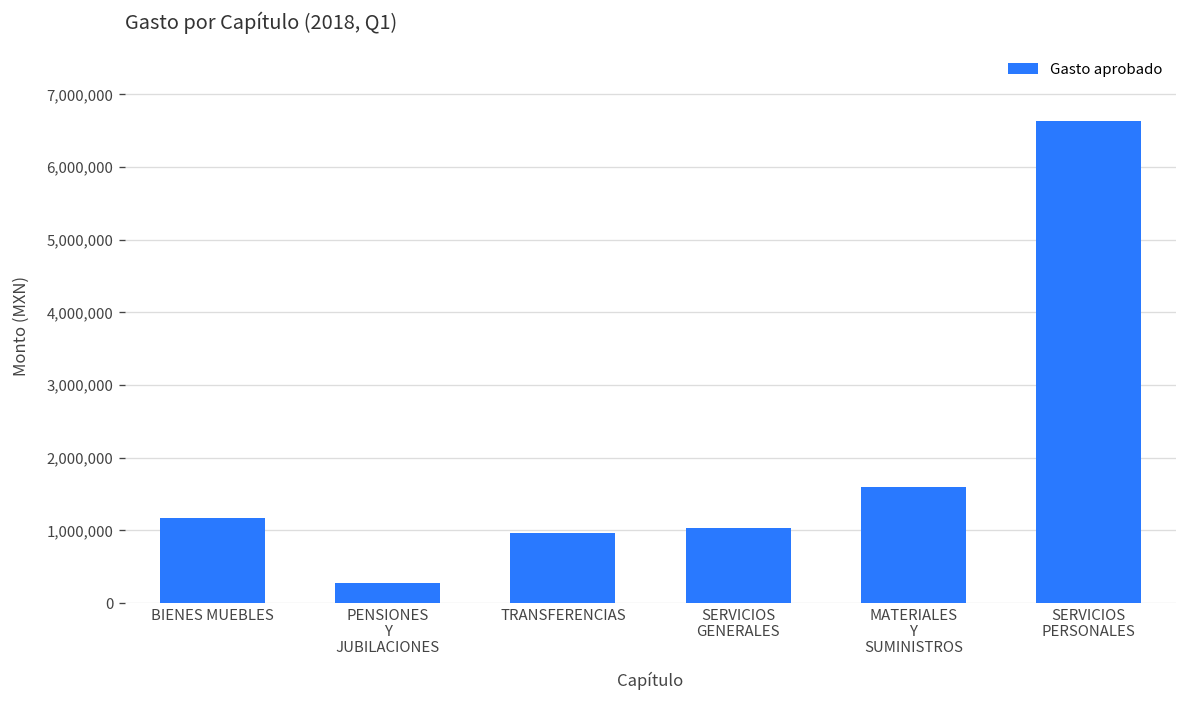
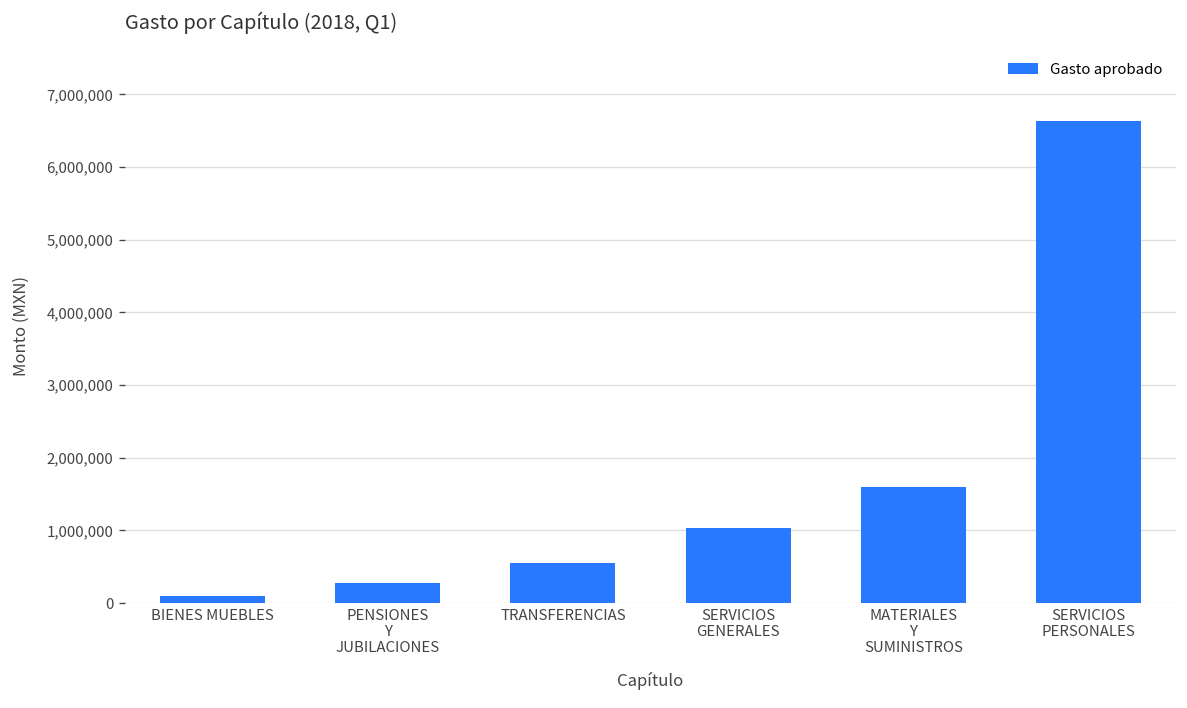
BIENES MUEBLES: 1,200,000 -> 100,000
TRANSFERENCIAS: 1,000,000 -> 500,000
